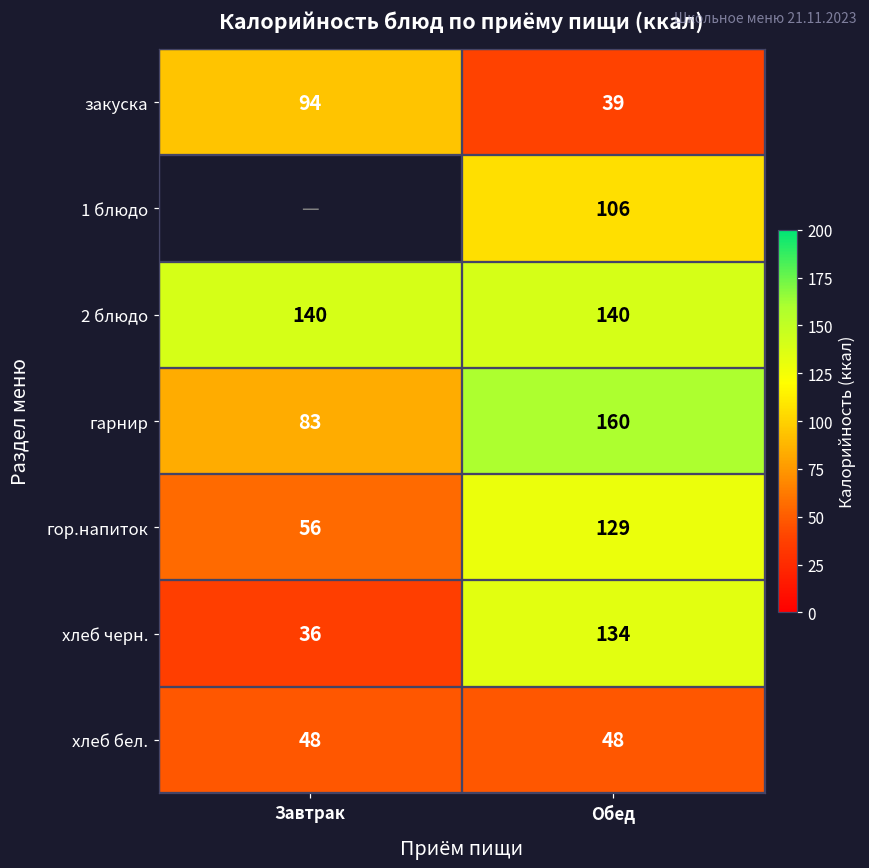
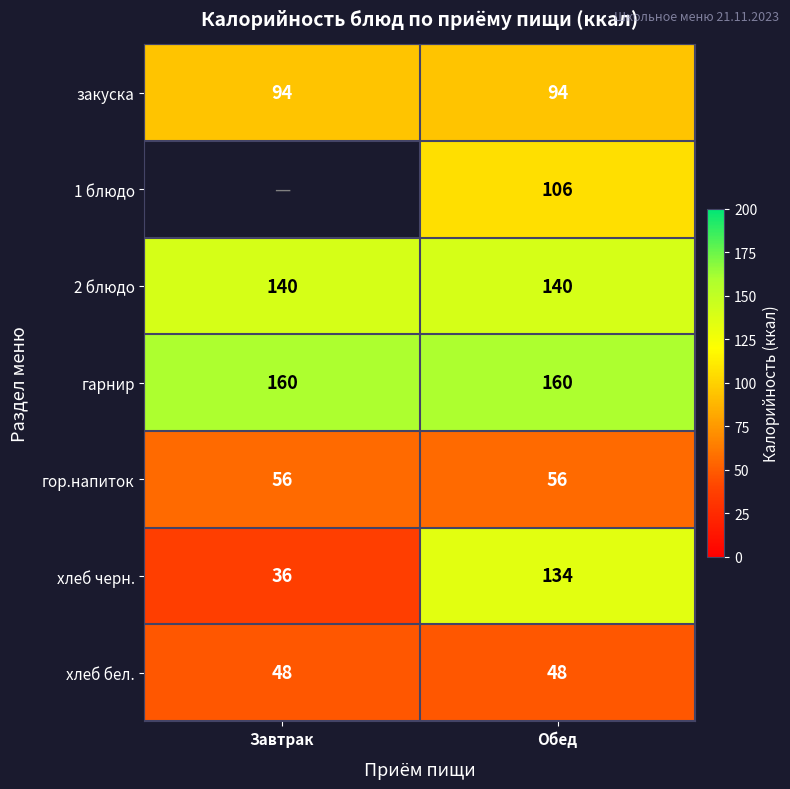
закуска, Обед: 39 -> 94
гарнир, Завтрак: 83 -> 160
гор.напиток, Обед: 129 -> 56
